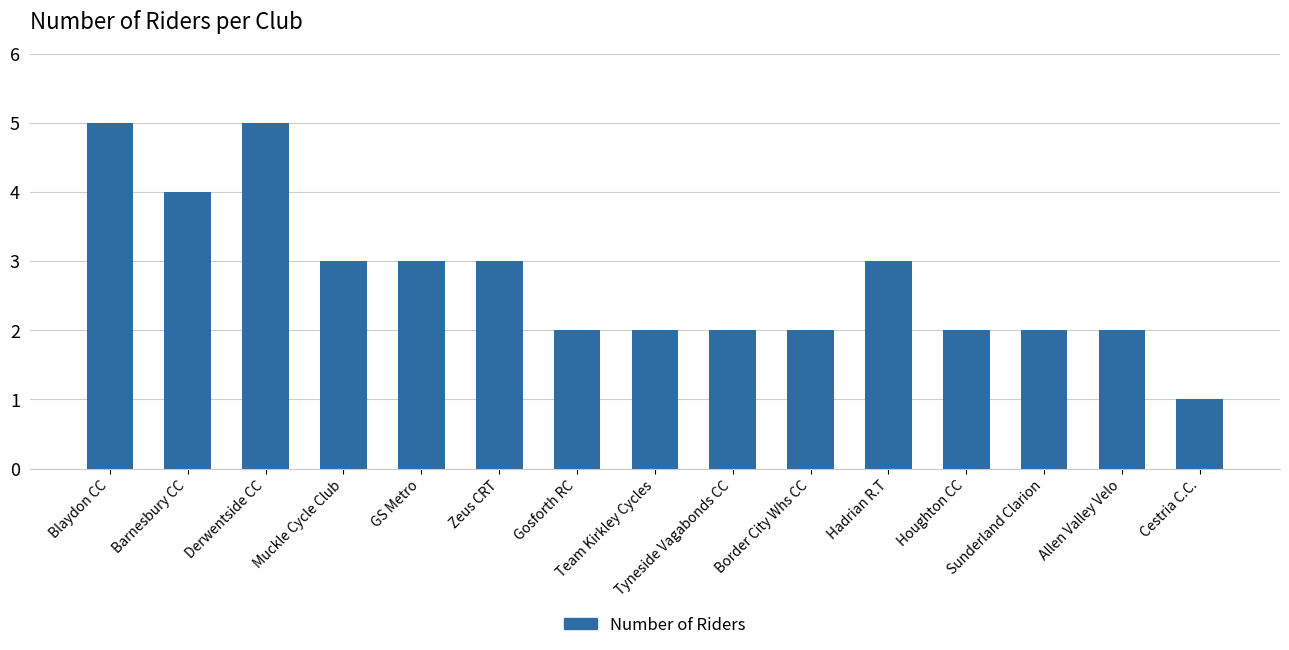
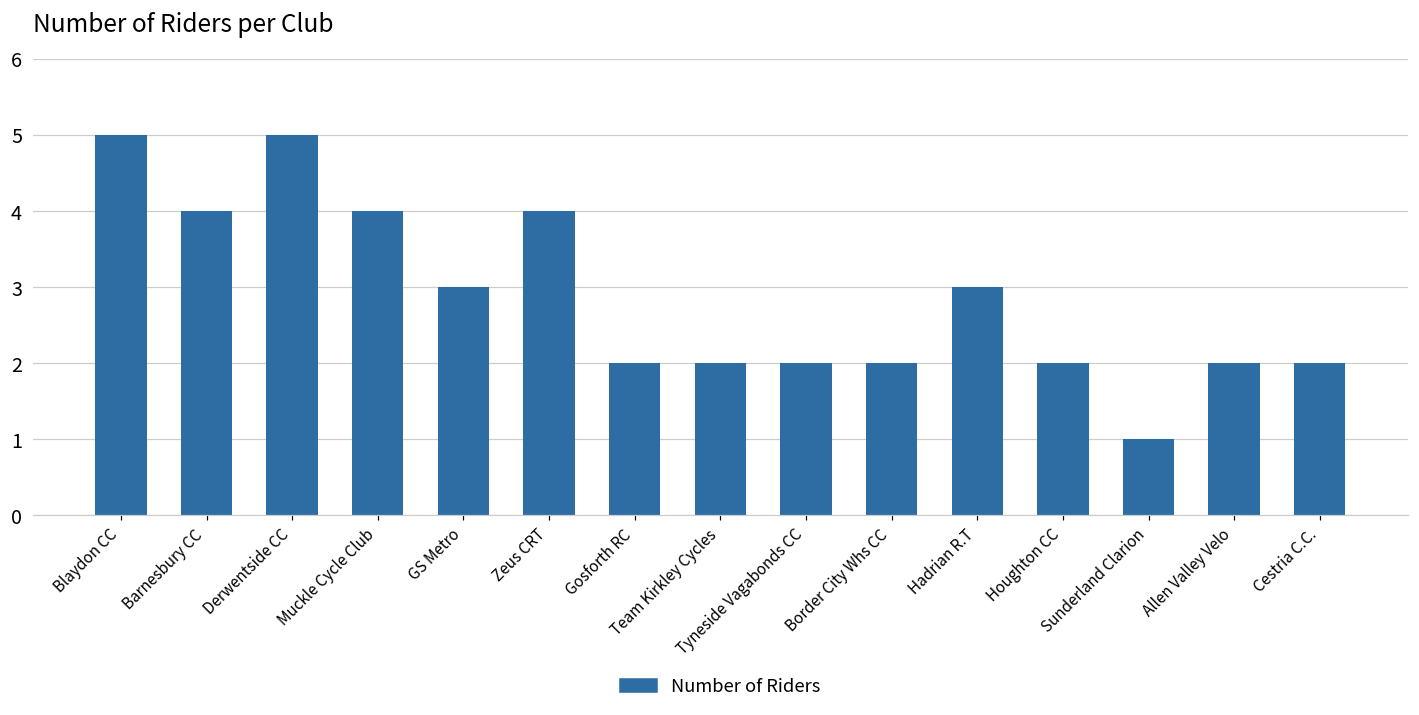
Muckle Cycle Club: 3 -> 4
Zeus CRT: 3 -> 4
Sunderland Clarion: 2 -> 1
Cestria C.C.: 1 -> 2
